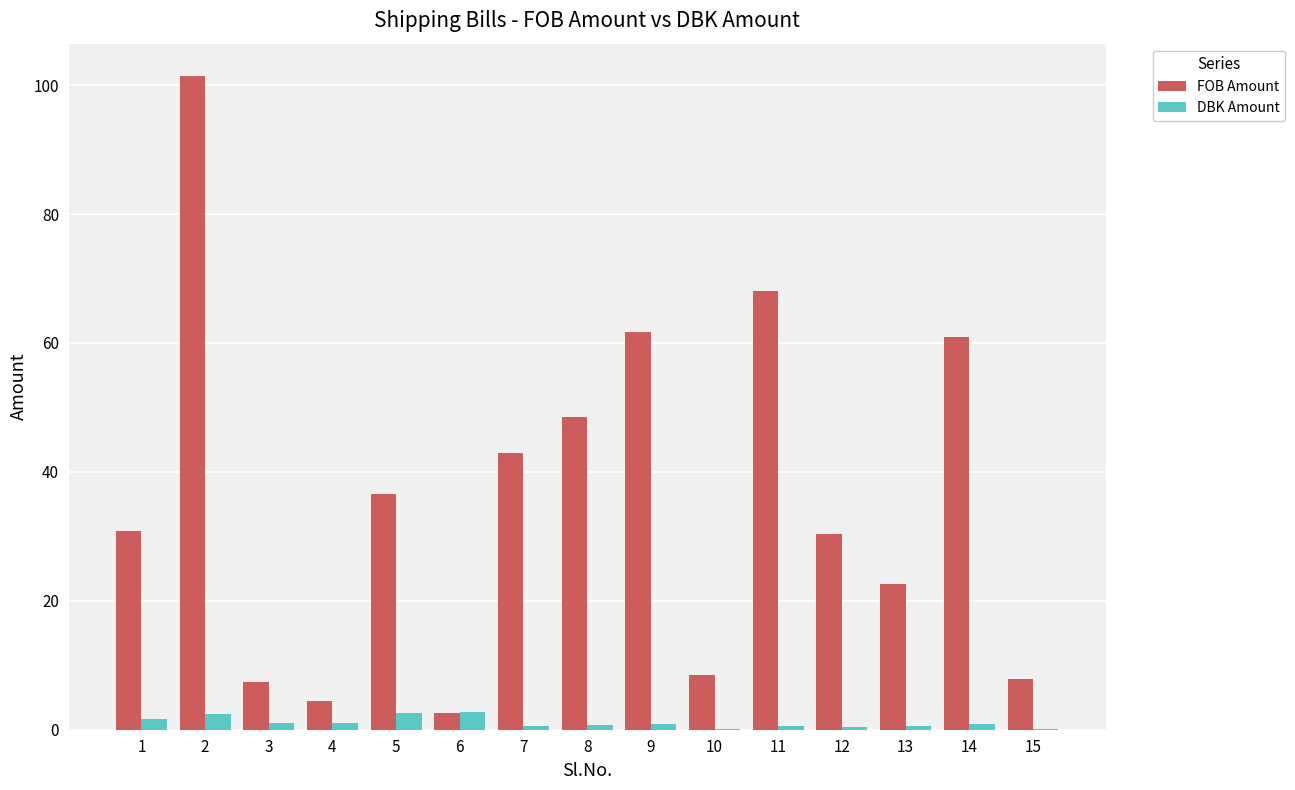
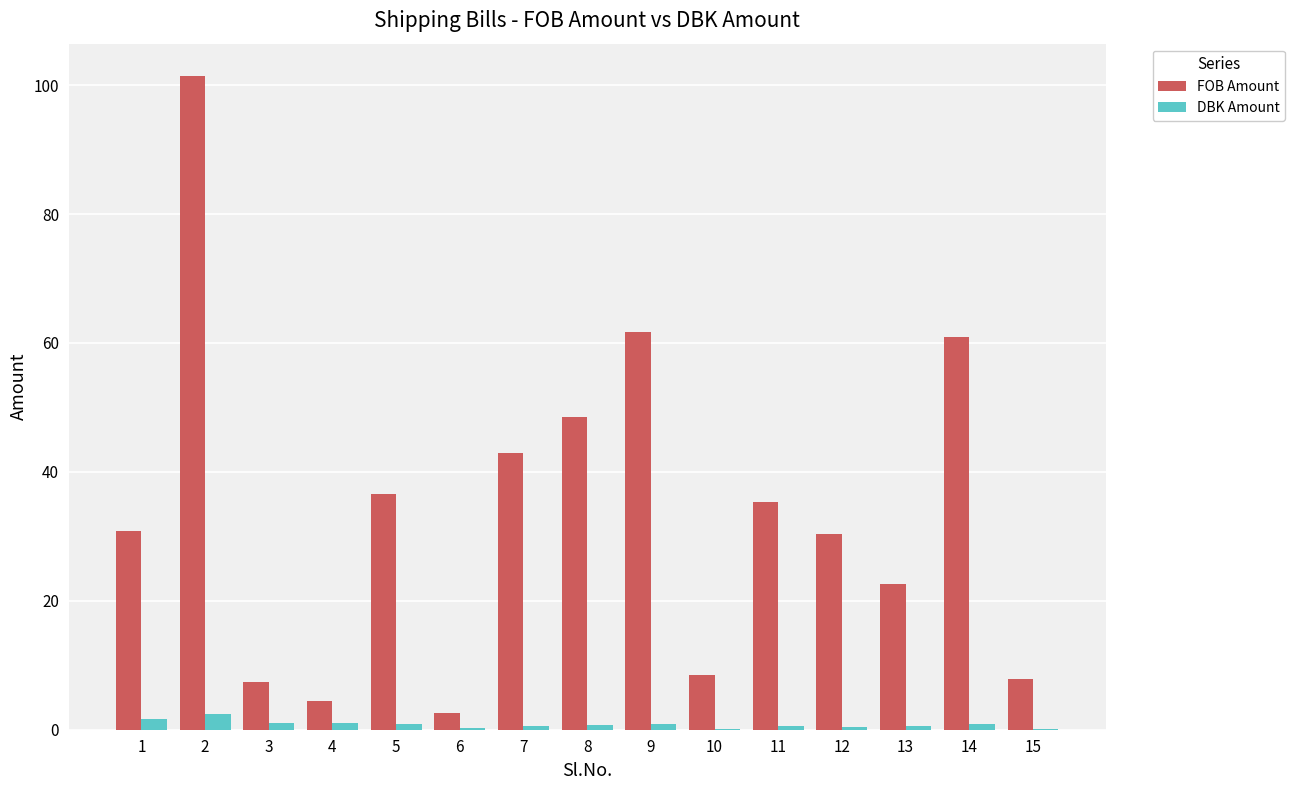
DBK Amount, 5: 3 -> 1
DBK Amount, 6: 3 -> 0
FOB Amount, 11: 68 -> 35
